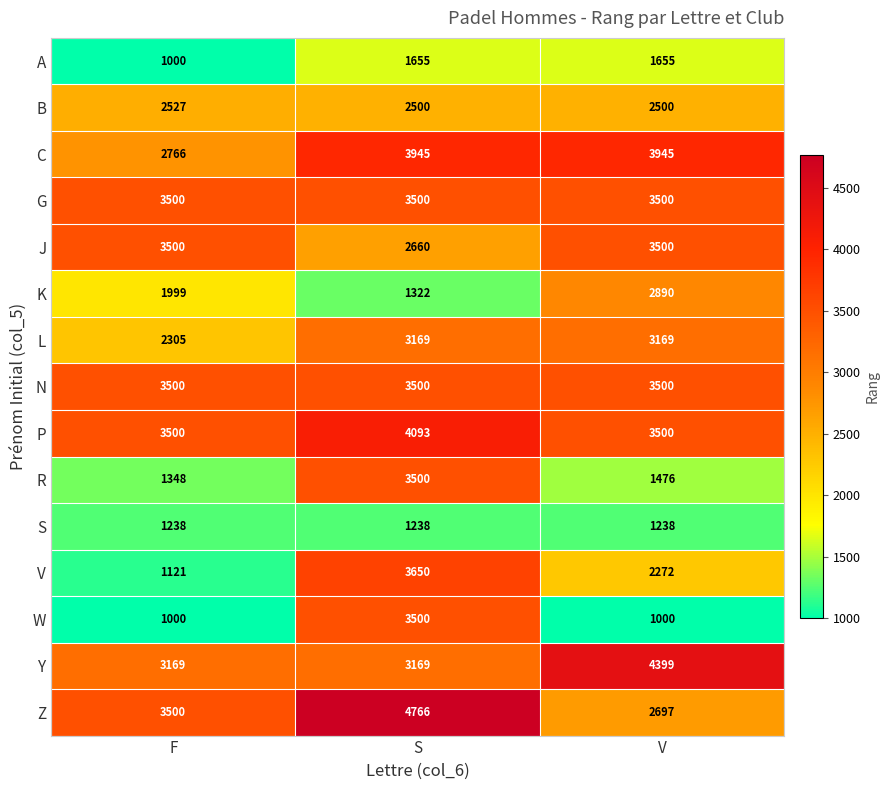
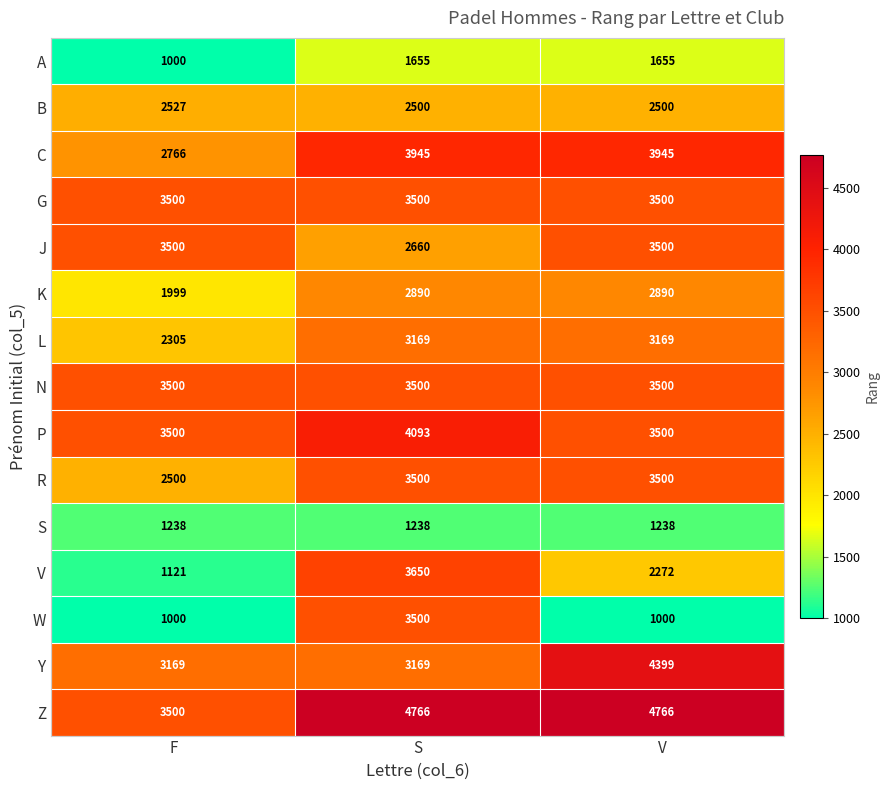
K, S: 1322 -> 2890
R, F: 1348 -> 2500
R, V: 1476 -> 3500
Z, V: 2697 -> 4766
